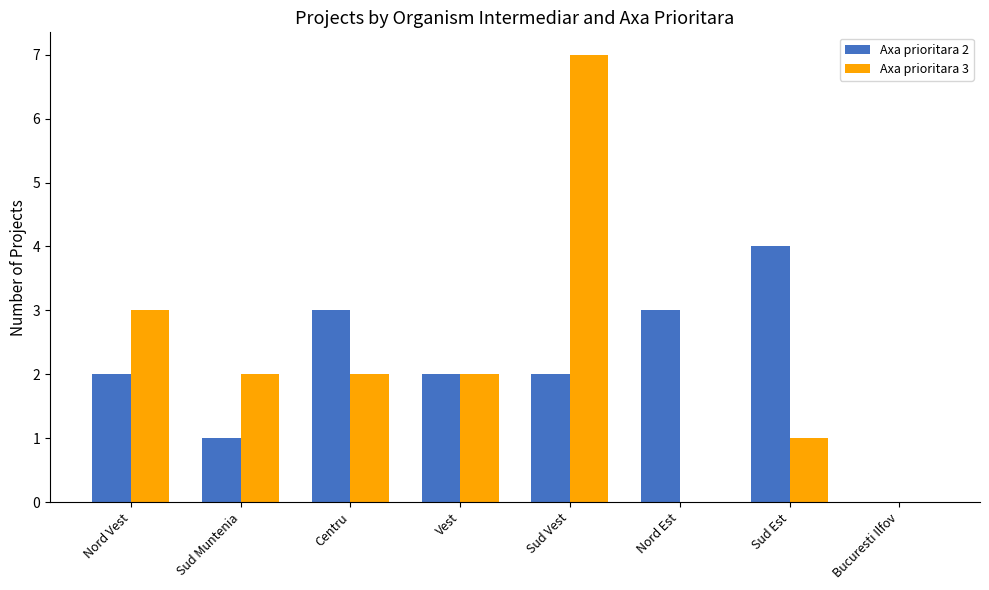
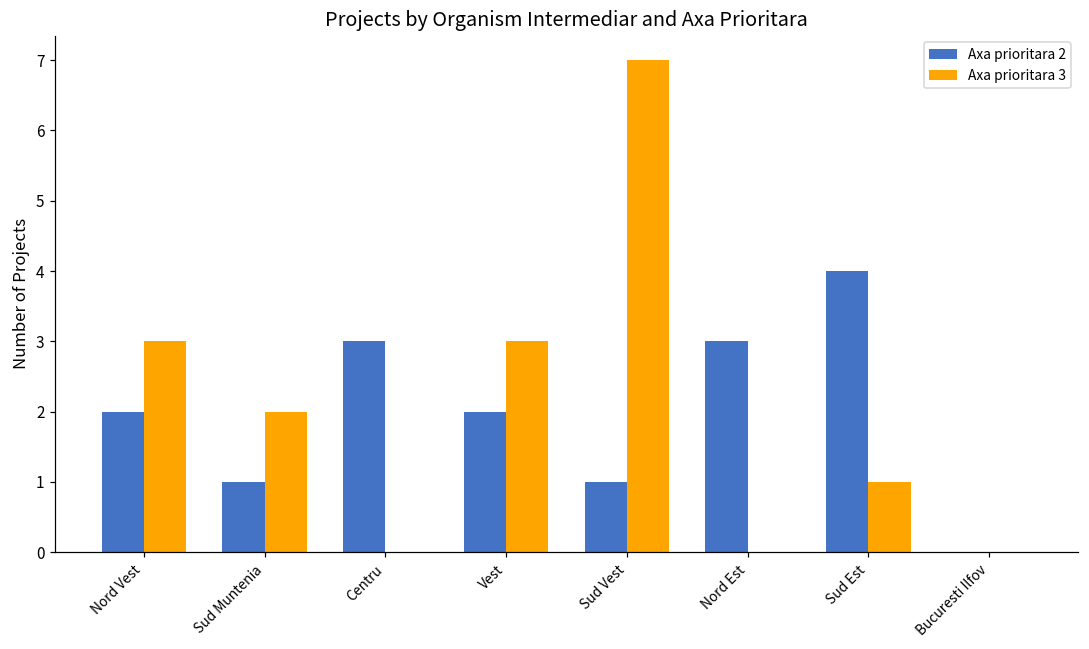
Axa prioritara 3, Centru: 2 -> 0
Axa prioritara 3, Vest: 2 -> 3
Axa prioritara 2, Sud Vest: 2 -> 1
